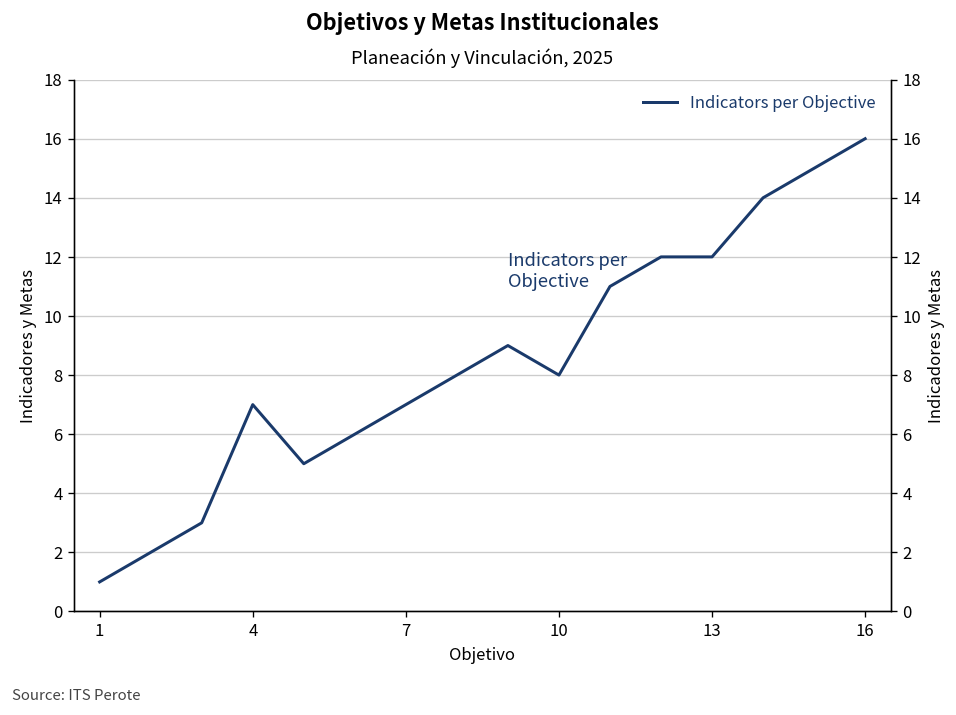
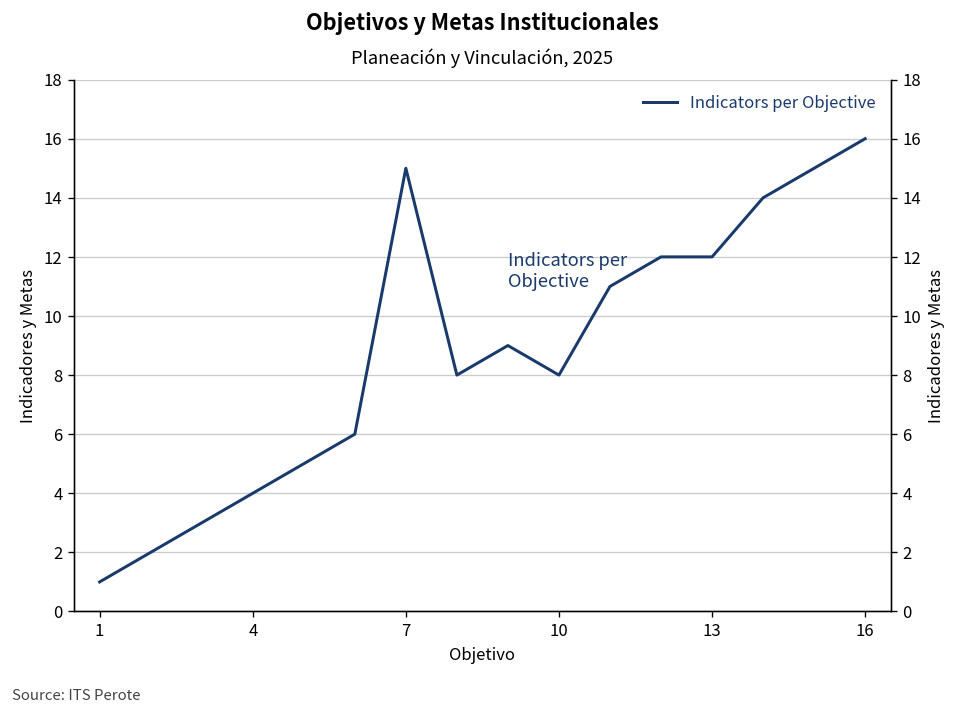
4: 7 -> 4
7: 7 -> 15
